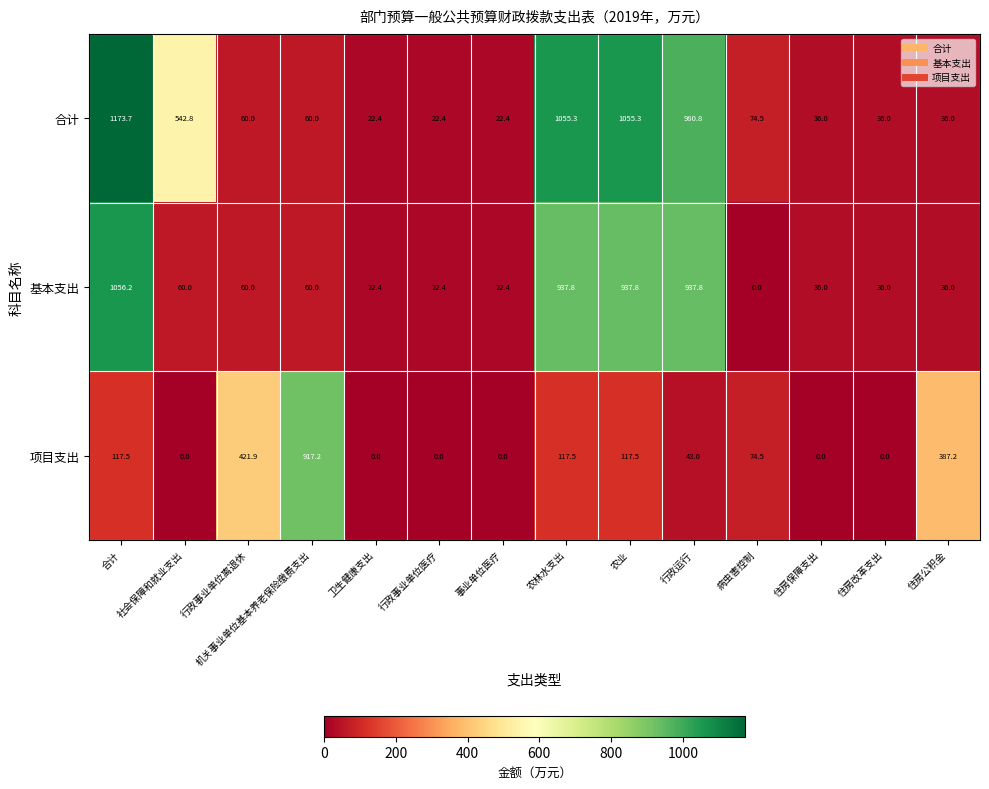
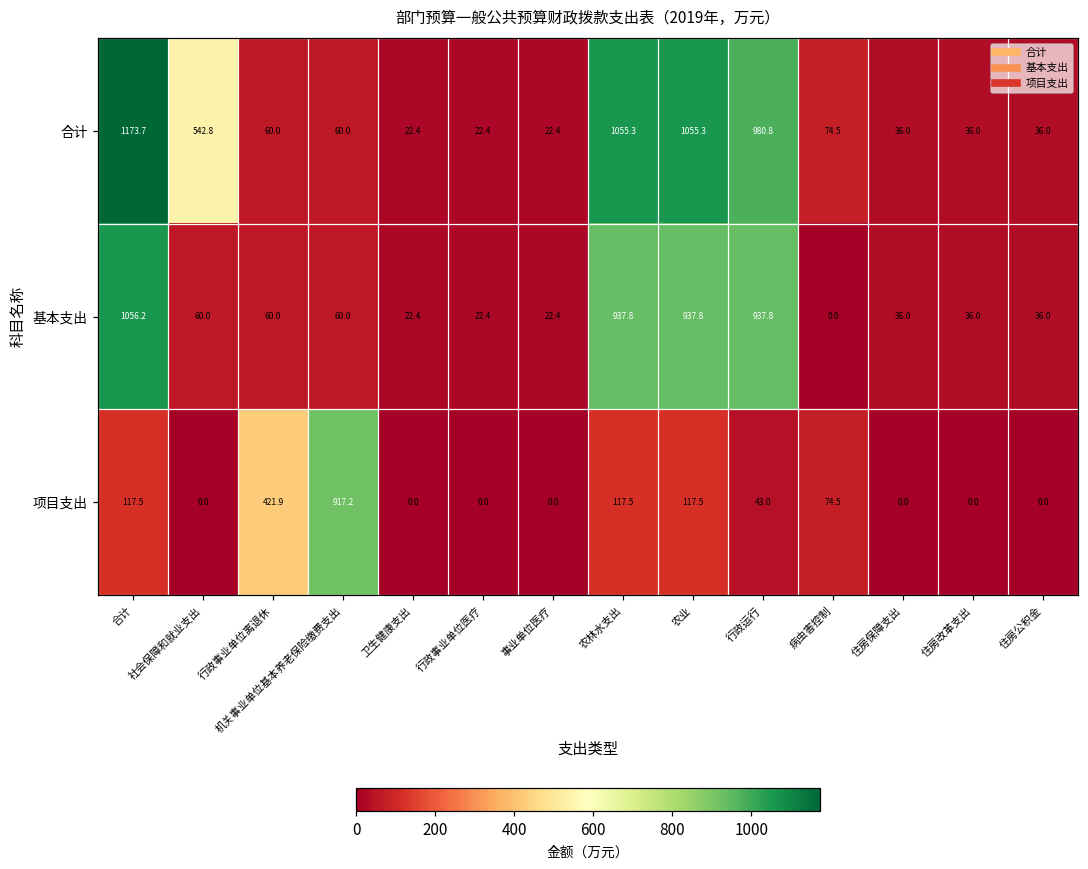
项目支出, 住房公积金: 387.2 -> 0.0
